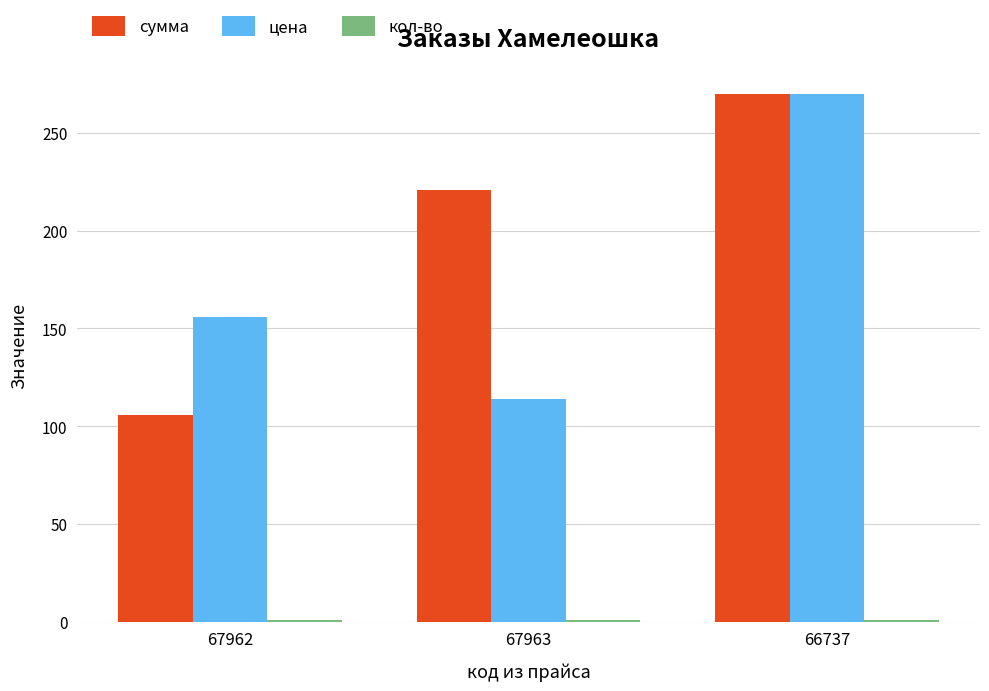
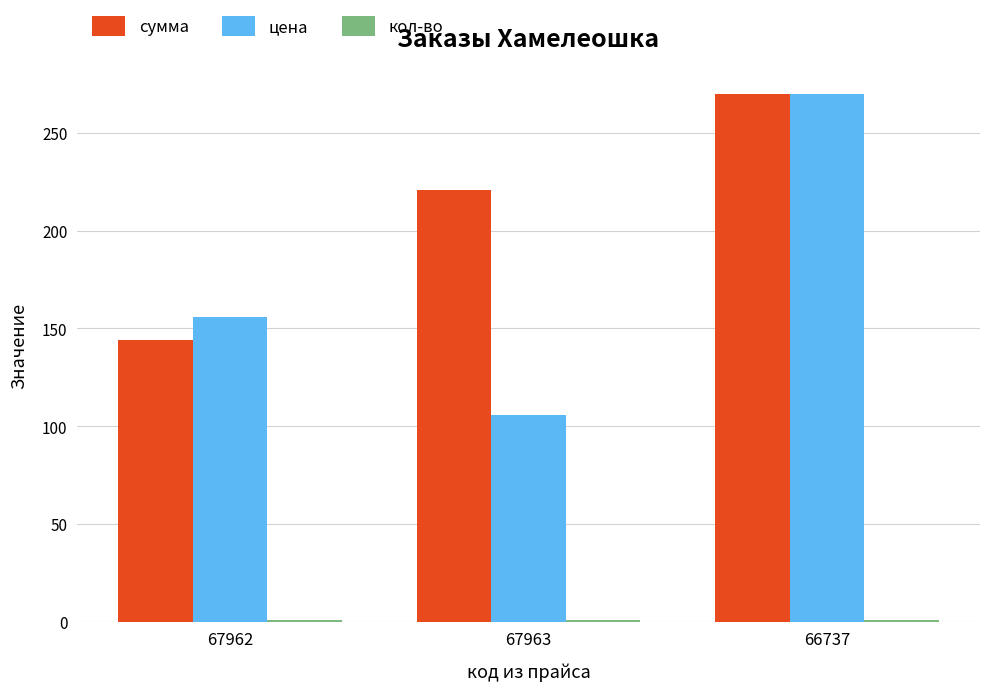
сумма, 67962: 106 -> 144
цена, 67963: 114 -> 106
